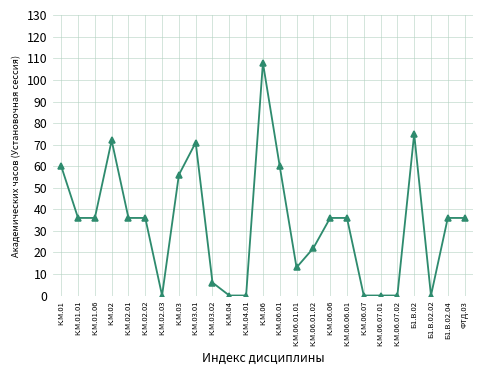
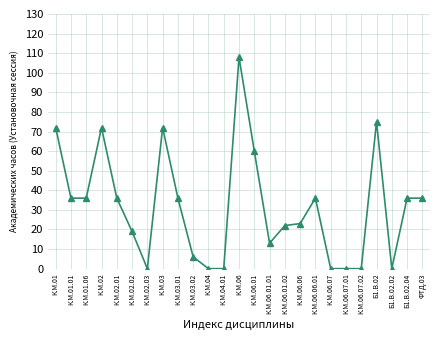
К.М.01: 60 -> 72
К.М.02.02: 36 -> 19
К.М.03: 56 -> 72
К.М.03.01: 71 -> 36
К.М.06.06: 36 -> 23
